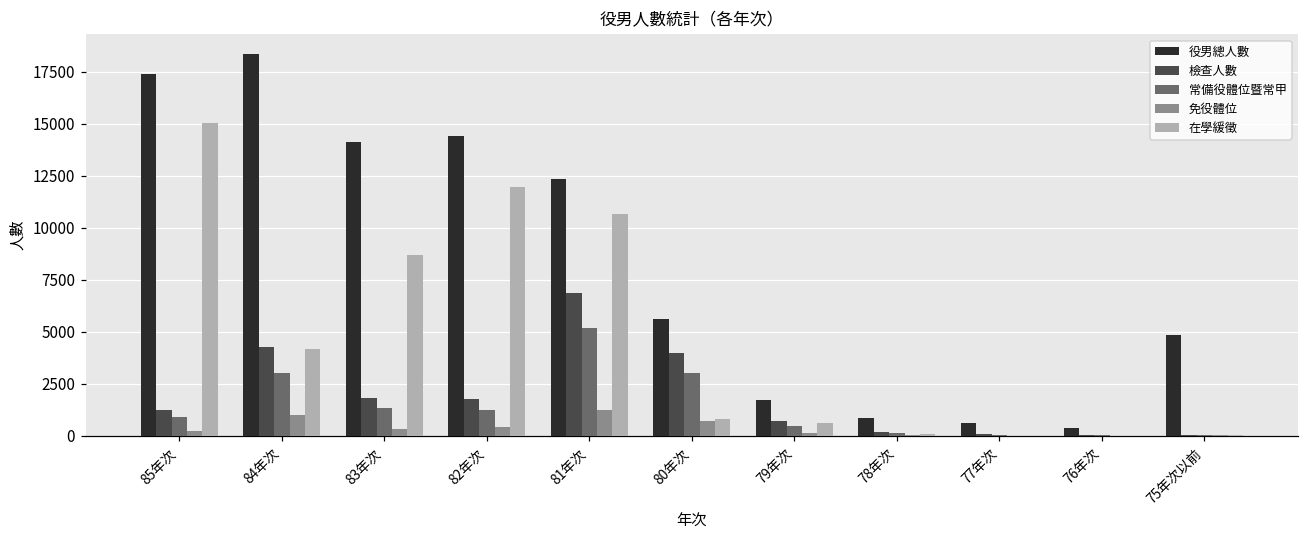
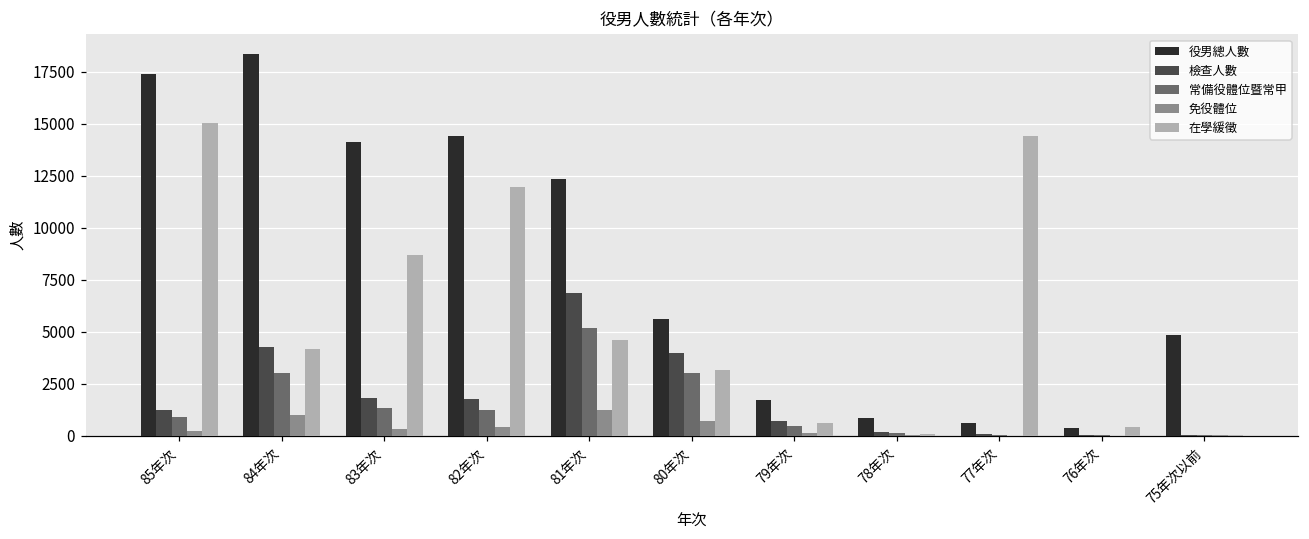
在學緩徵, 81年次: 10700 -> 4600
在學緩徵, 80年次: 800 -> 3200
在學緩徵, 77年次: 0 -> 14400
在學緩徵, 76年次: 0 -> 500
